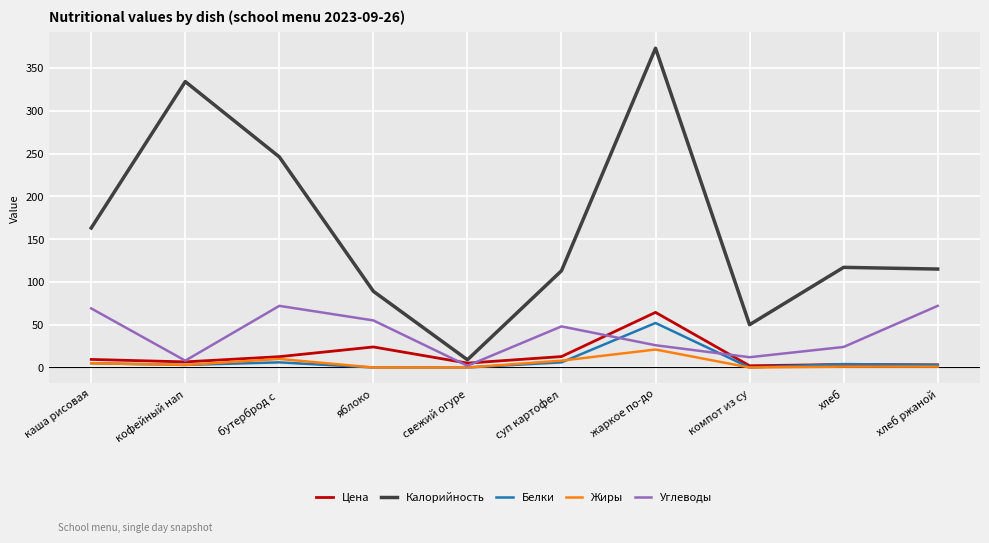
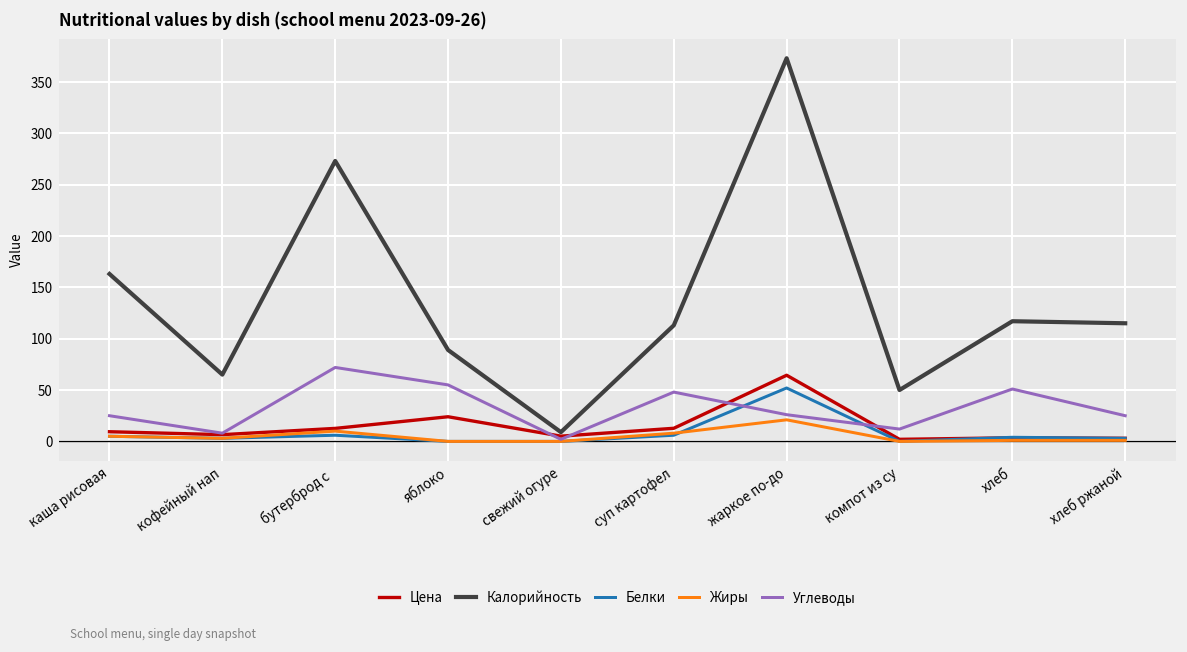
Углеводы, каша рисовая: 70 -> 30
Калорийность, кофейный нап: 330 -> 70
Калорийность, бутерброд с: 250 -> 270
Углеводы, хлеб: 20 -> 50
Углеводы, хлеб ржаной: 70 -> 30
